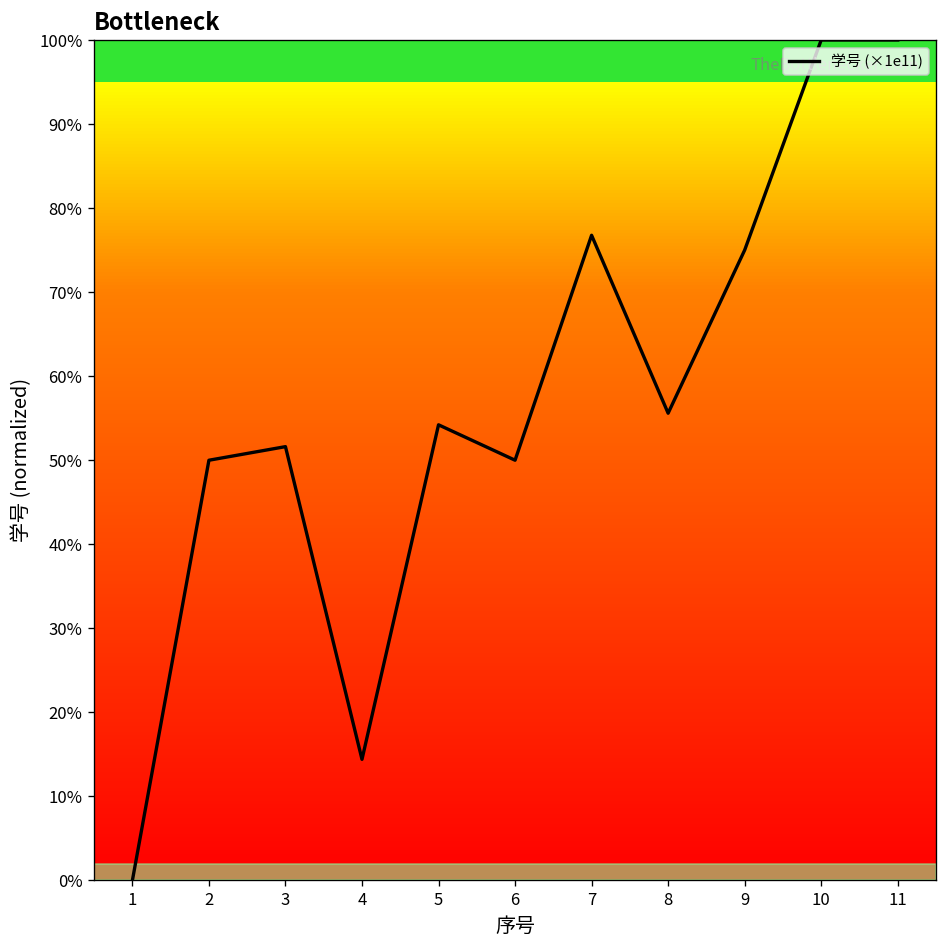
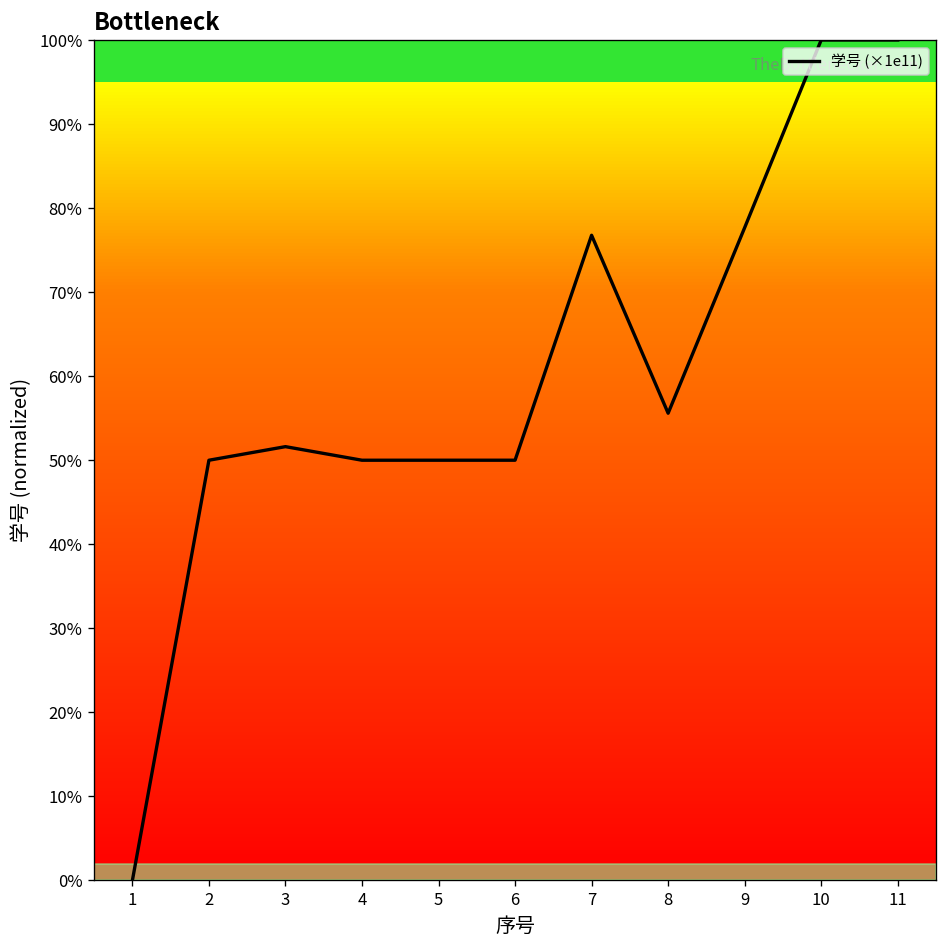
4: 14% -> 50%
5: 54% -> 50%
9: 75% -> 78%
